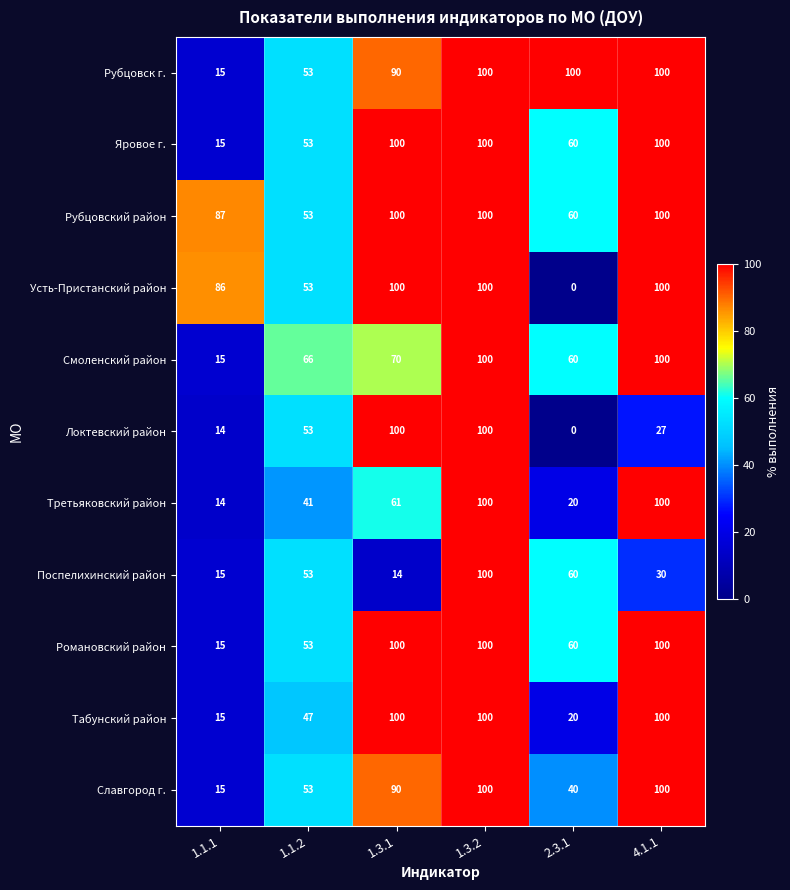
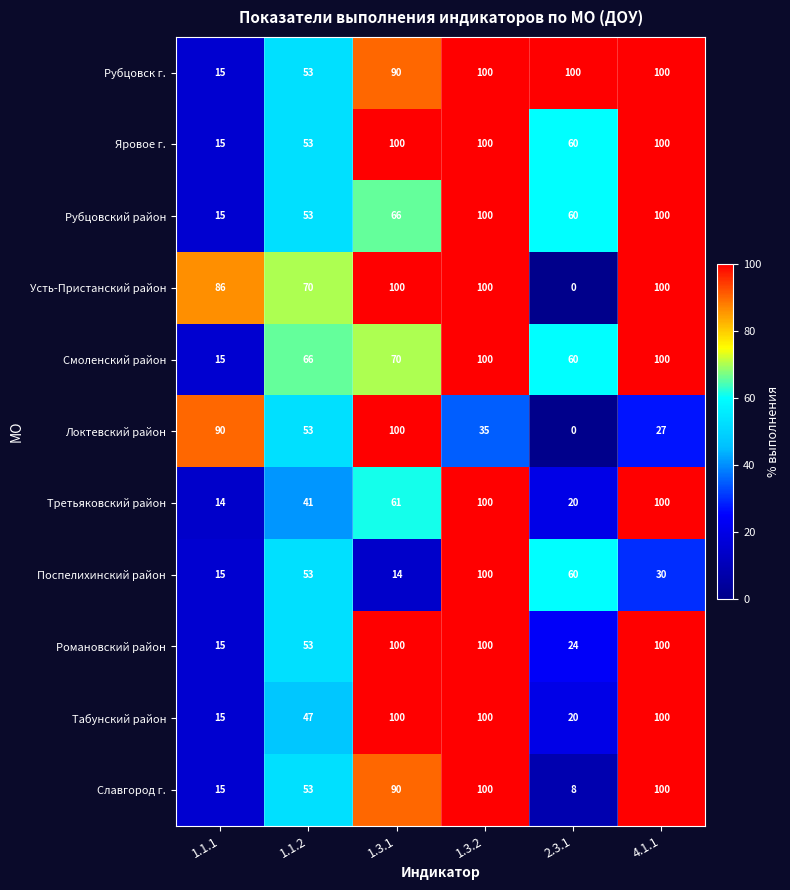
Рубцовский район, 1.1.1: 87 -> 15
Рубцовский район, 1.3.1: 100 -> 66
Усть-Пристанский район, 1.1.2: 53 -> 70
Локтевский район, 1.1.1: 14 -> 90
Локтевский район, 1.3.2: 100 -> 35
Романовский район, 2.3.1: 60 -> 24
Славгород г., 2.3.1: 40 -> 8
